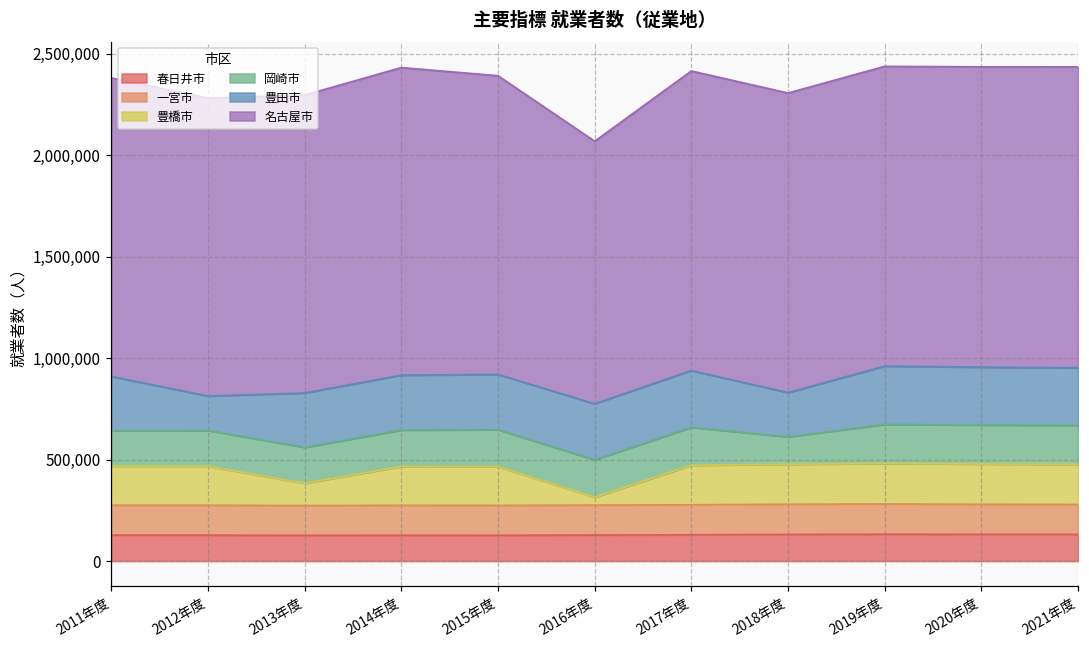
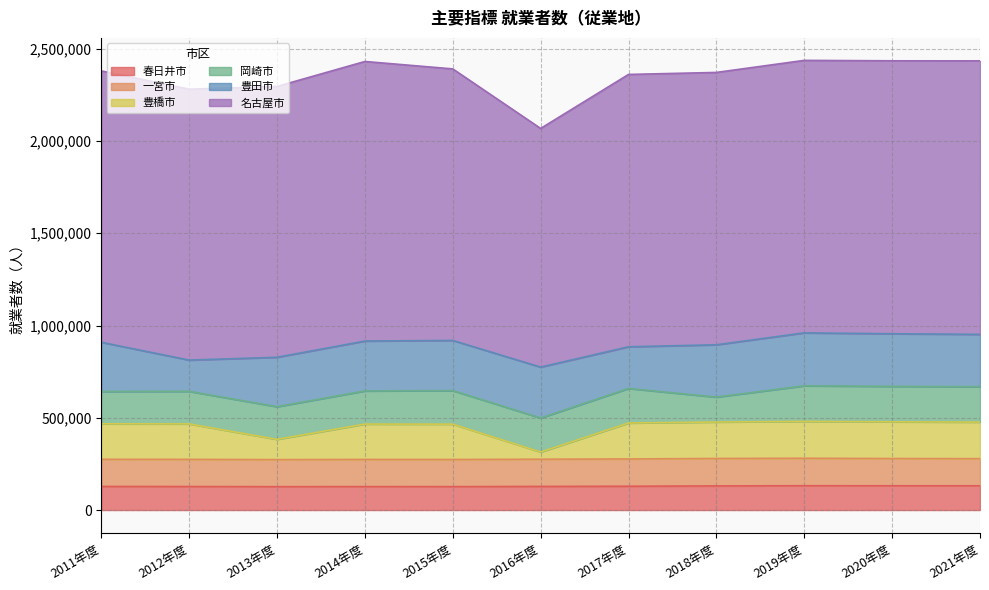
豊田市, 2017年度: 280,000 -> 230,000
豊田市, 2018年度: 220,000 -> 280,000
